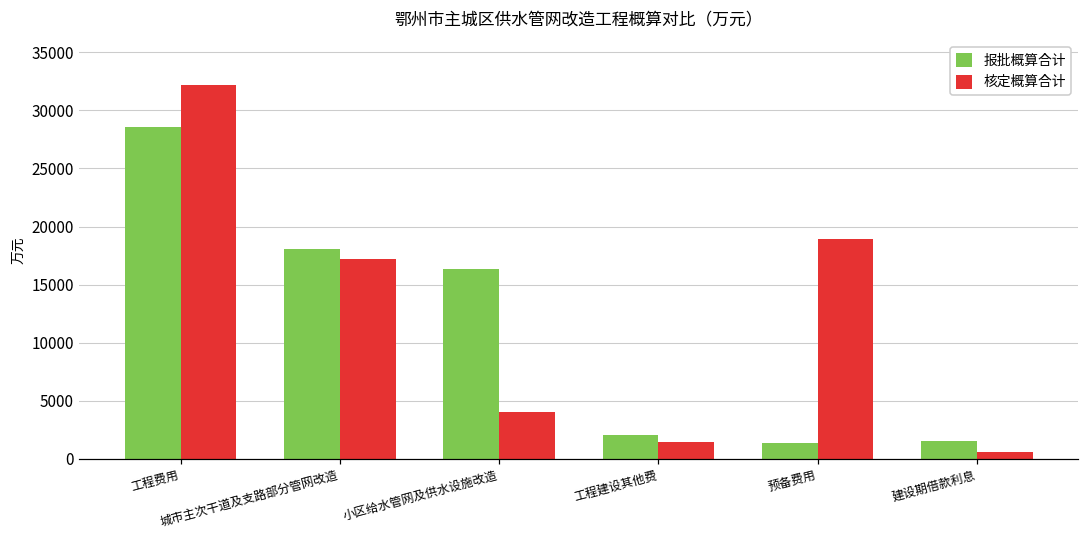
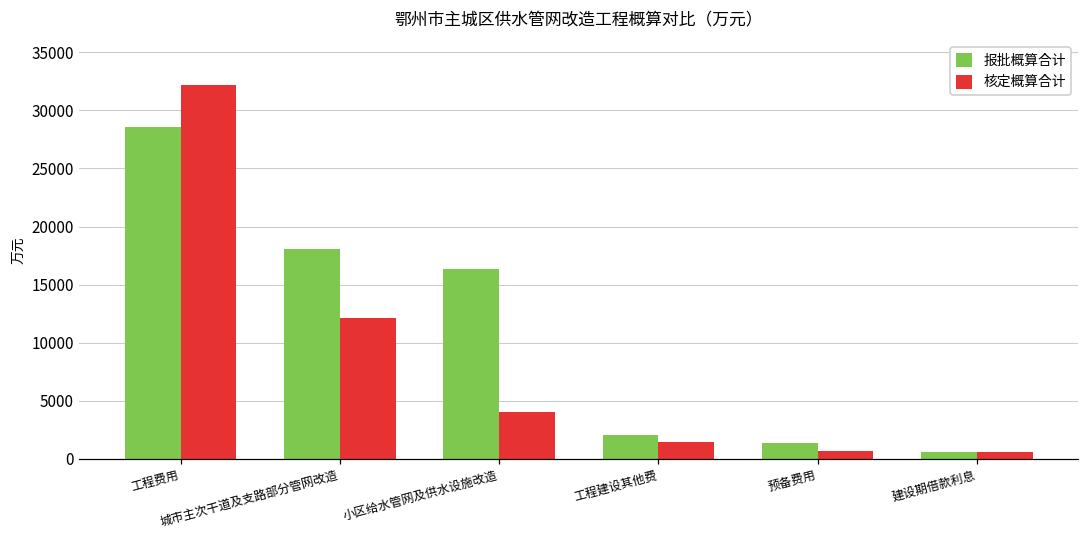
核定概算合计, 城市主次干道及支路部分管网改造: 17200 -> 12200
核定概算合计, 预备费用: 18900 -> 700
报批概算合计, 建设期借款利息: 1600 -> 600
